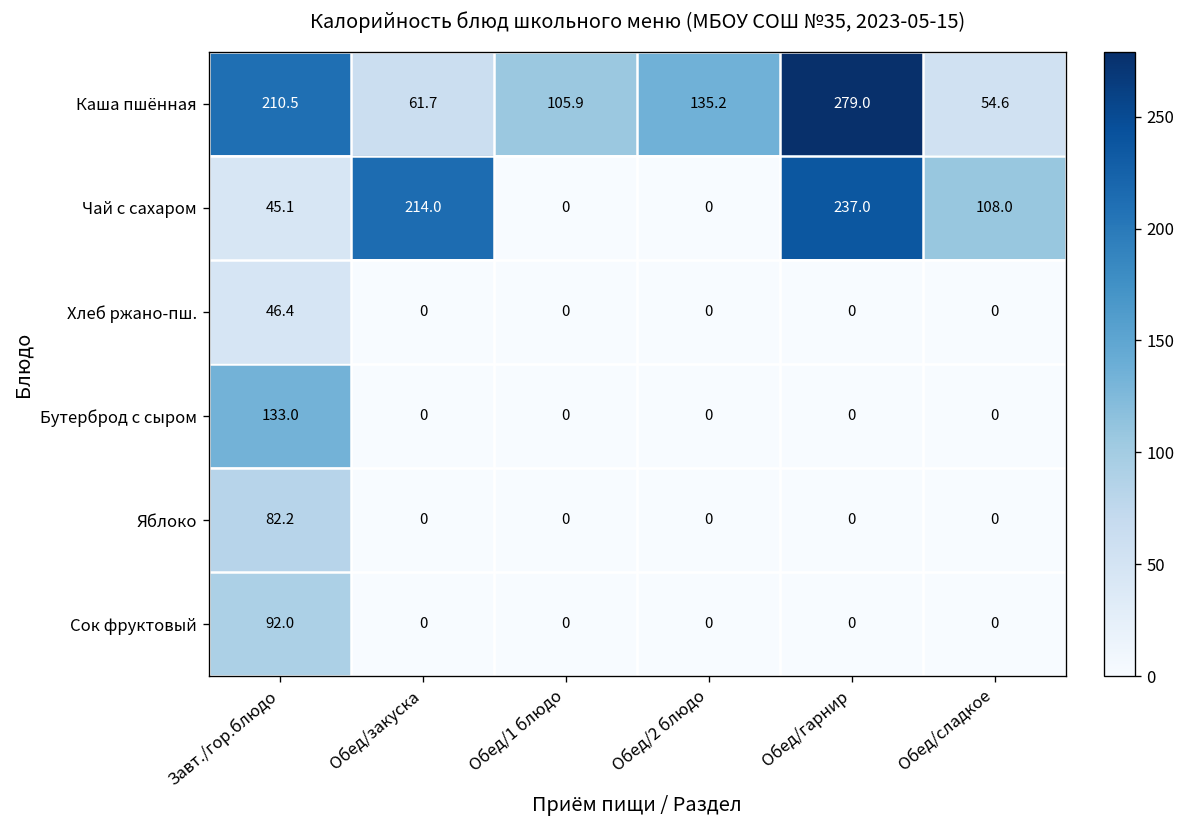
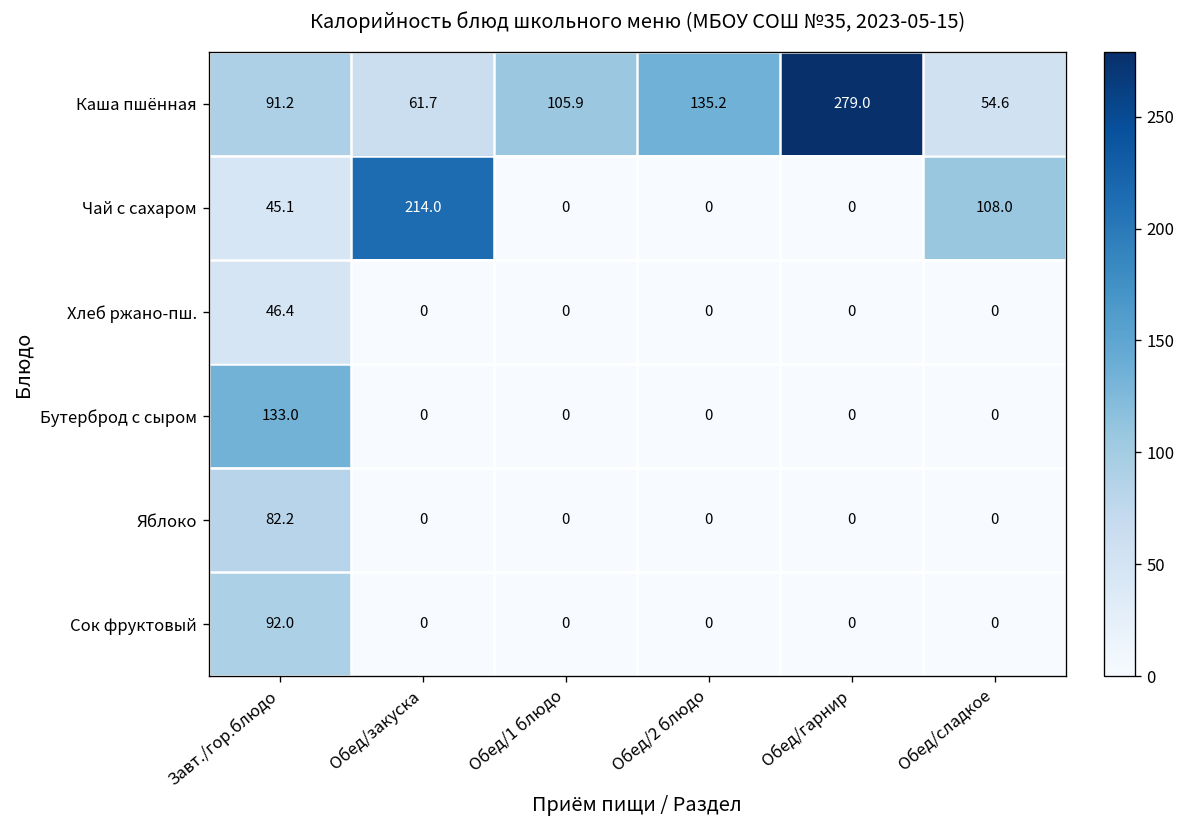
Каша пшённая, Завт./гор.блюдо: 210.5 -> 91.2
Чай с сахаром, Обед/гарнир: 237.0 -> 0
